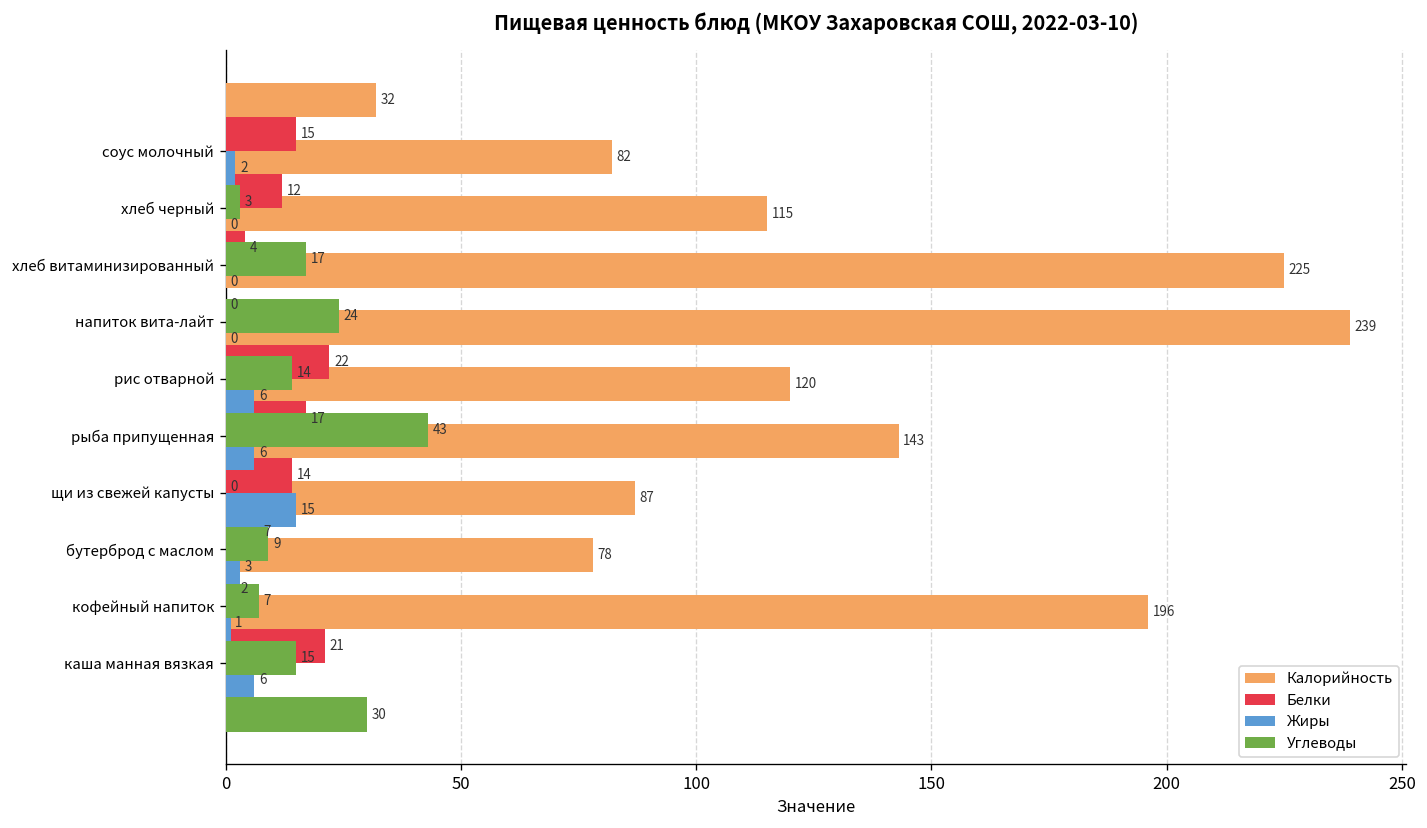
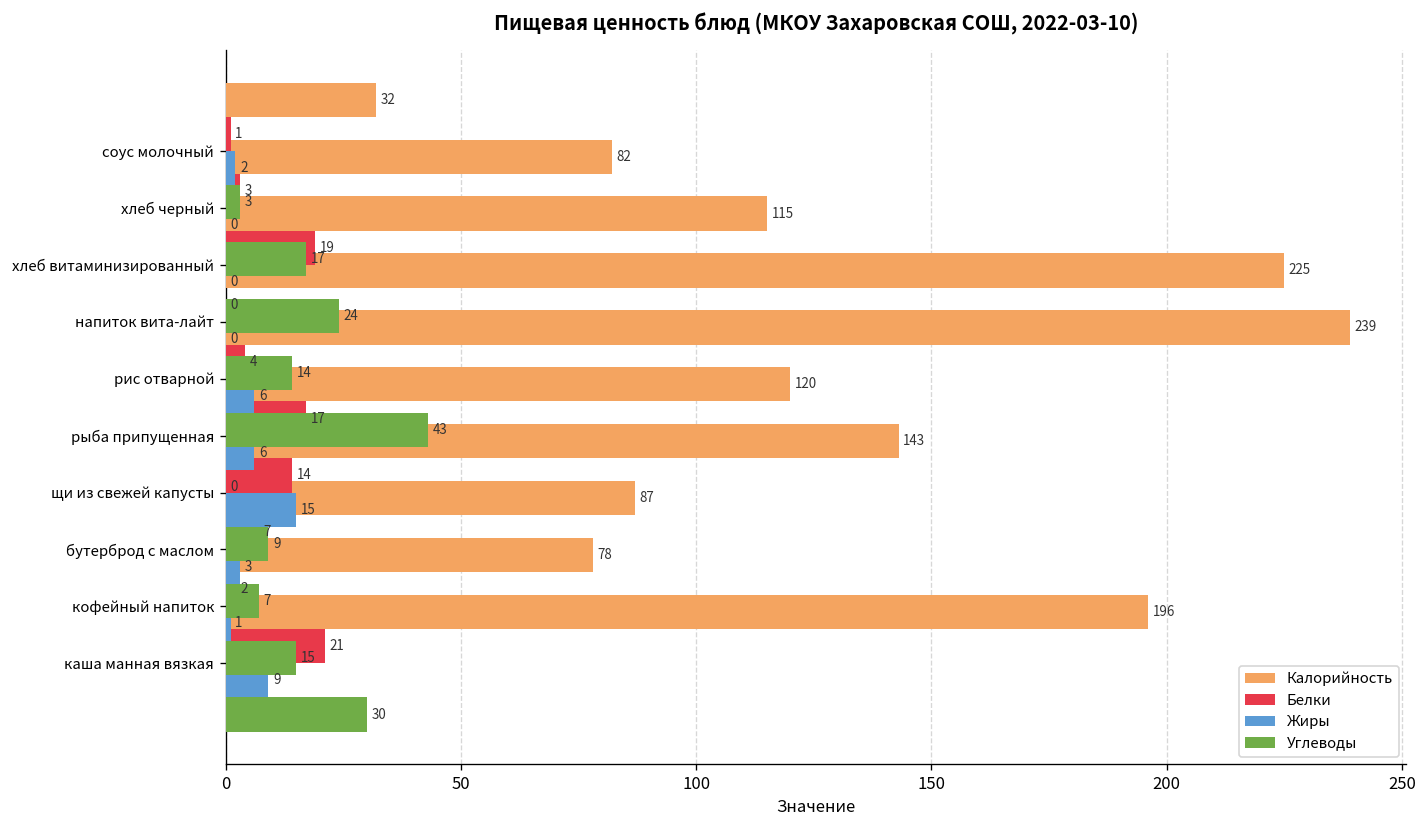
Белки, соус молочный: 15 -> 1
Белки, хлеб черный: 12 -> 3
Белки, хлеб витаминизированный: 4 -> 19
Белки, рис отварной: 22 -> 4
Жиры, каша манная вязкая: 6 -> 9
